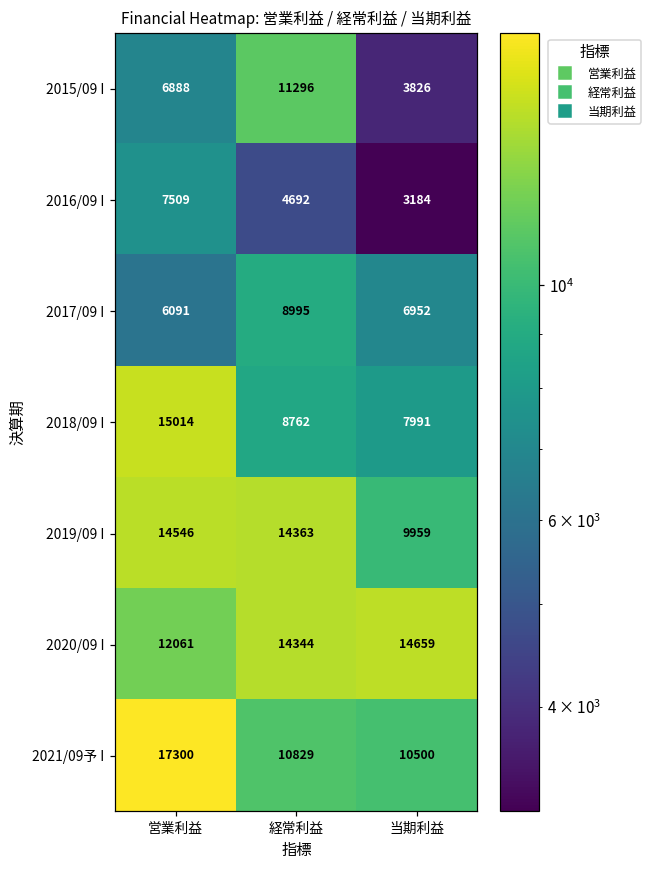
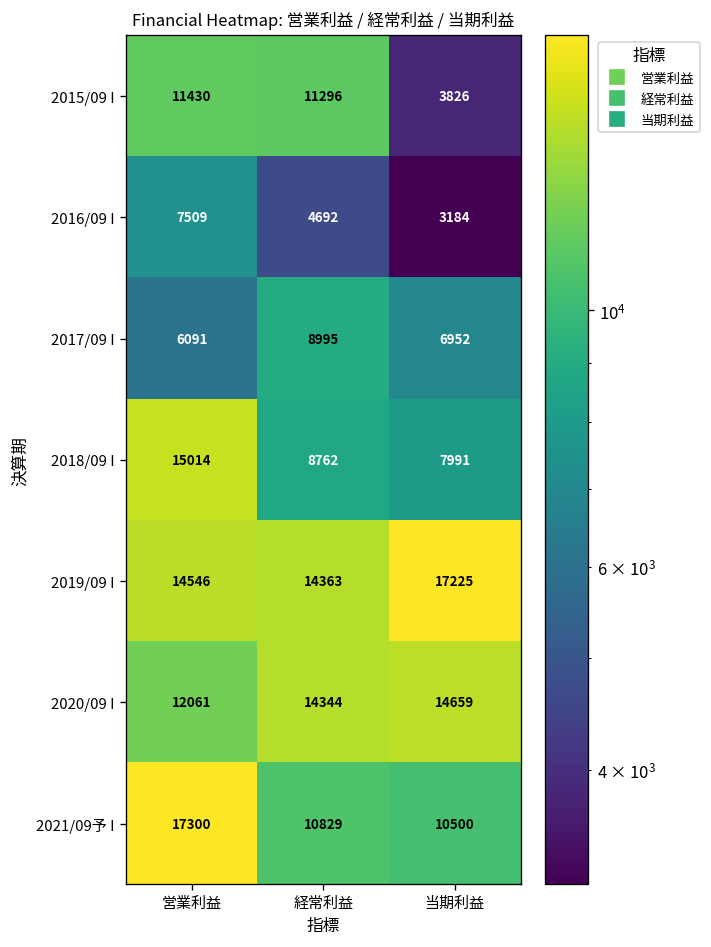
2015/09 I, 営業利益: 6888 -> 11430
2019/09 I, 当期利益: 9959 -> 17225
